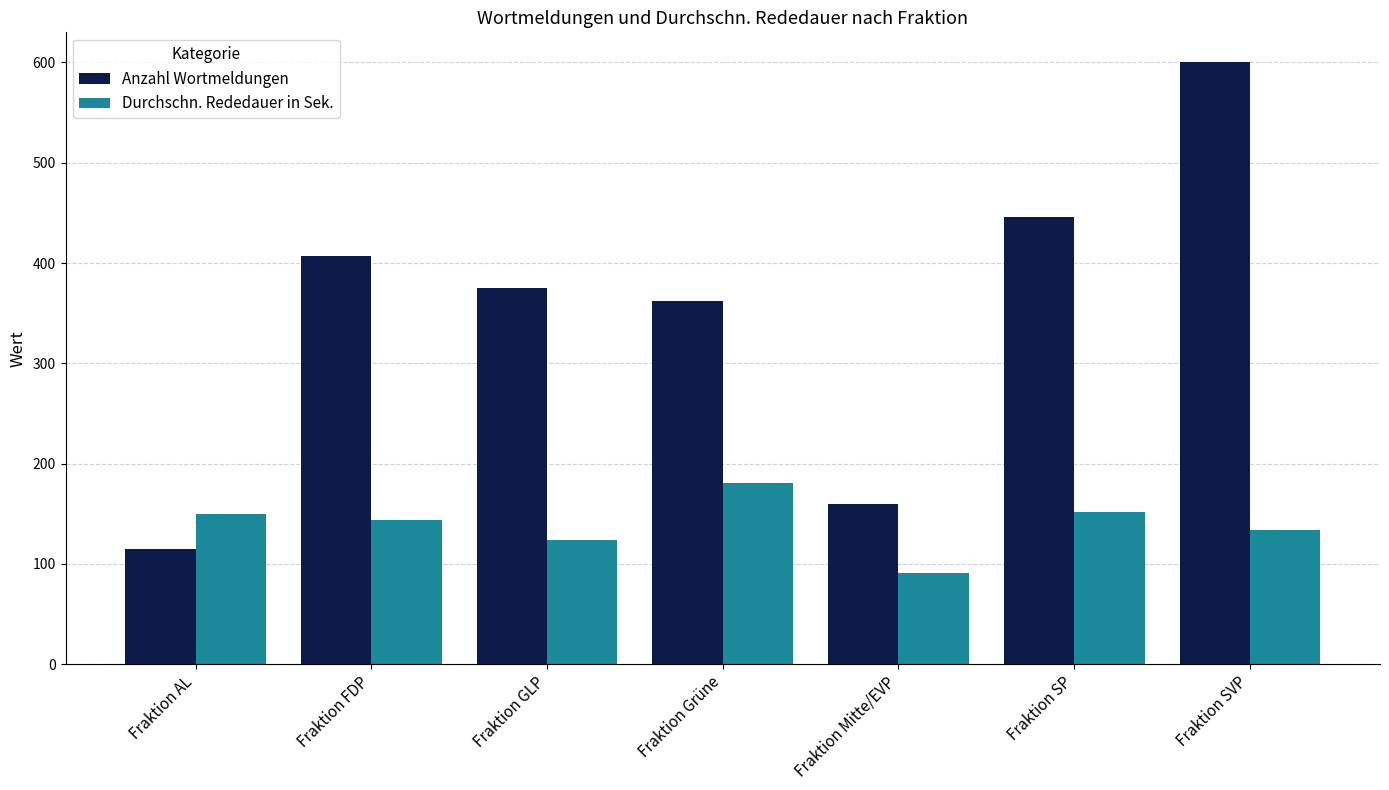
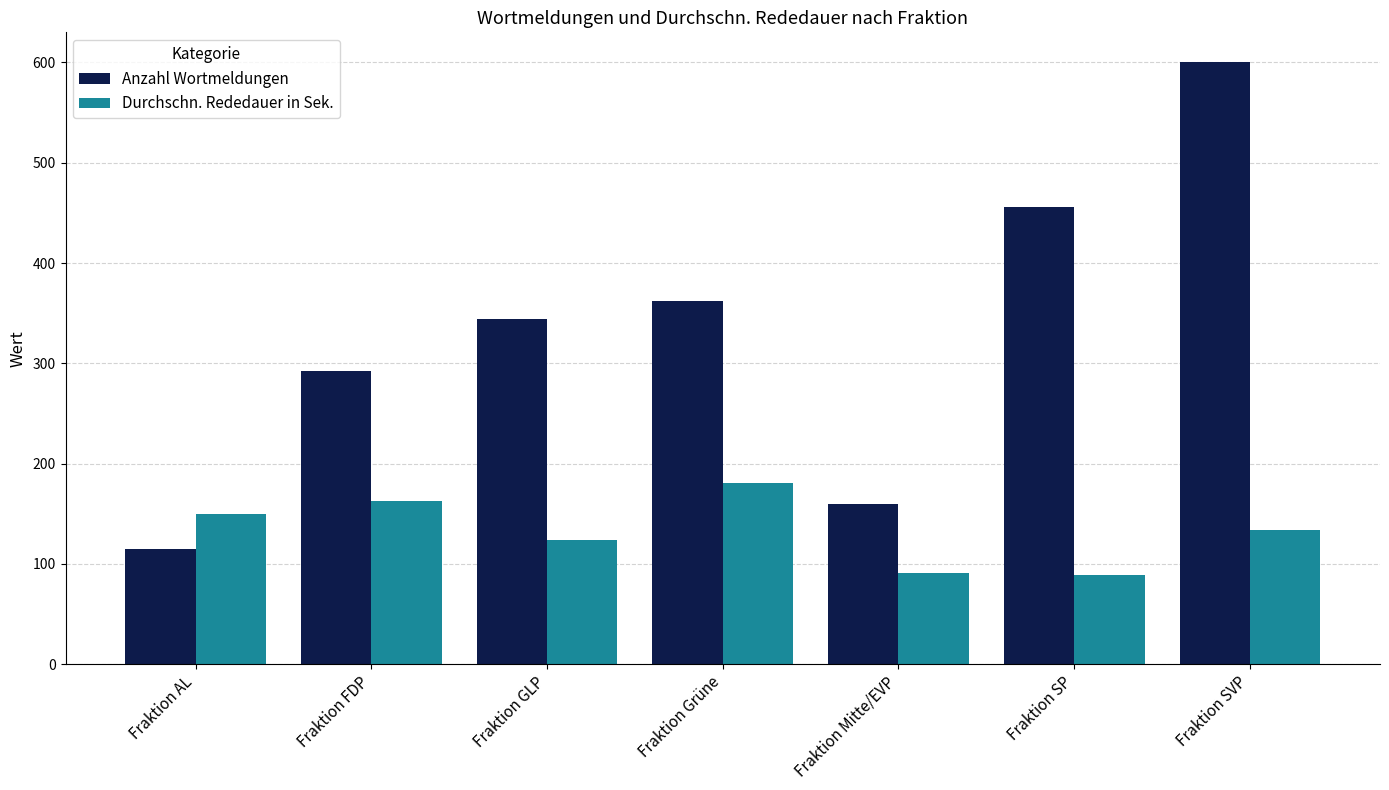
Anzahl Wortmeldungen, Fraktion FDP: 407 -> 292
Durchschn. Rededauer in Sek., Fraktion FDP: 144 -> 163
Anzahl Wortmeldungen, Fraktion GLP: 375 -> 344
Anzahl Wortmeldungen, Fraktion SP: 446 -> 456
Durchschn. Rededauer in Sek., Fraktion SP: 152 -> 89
